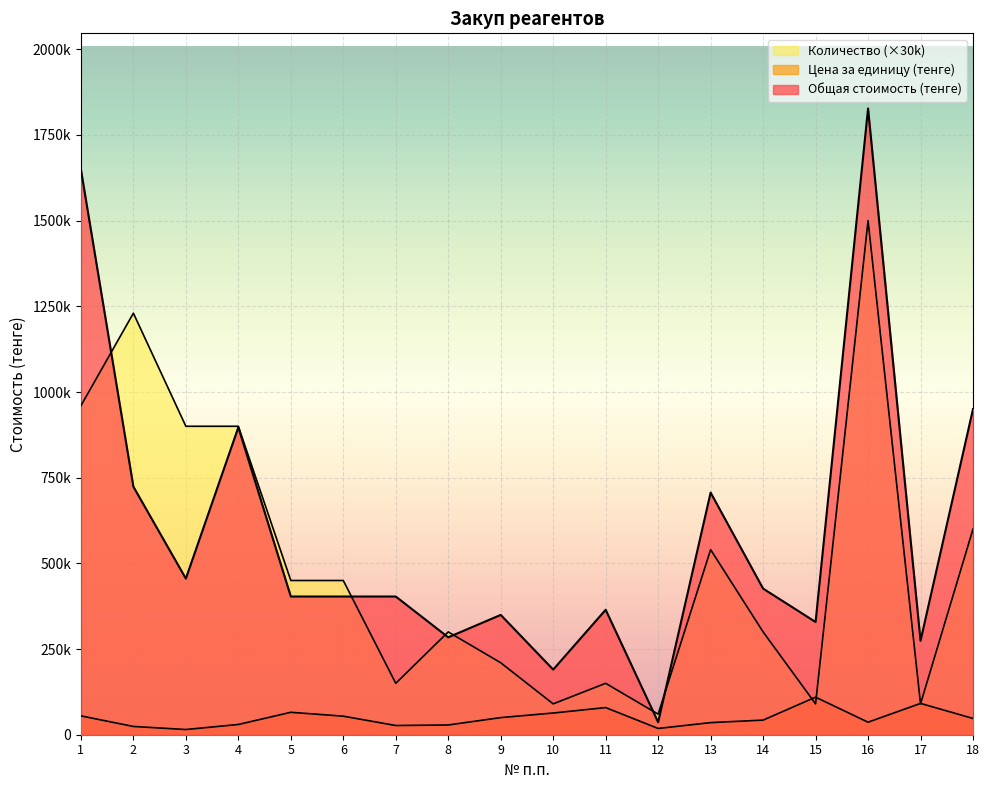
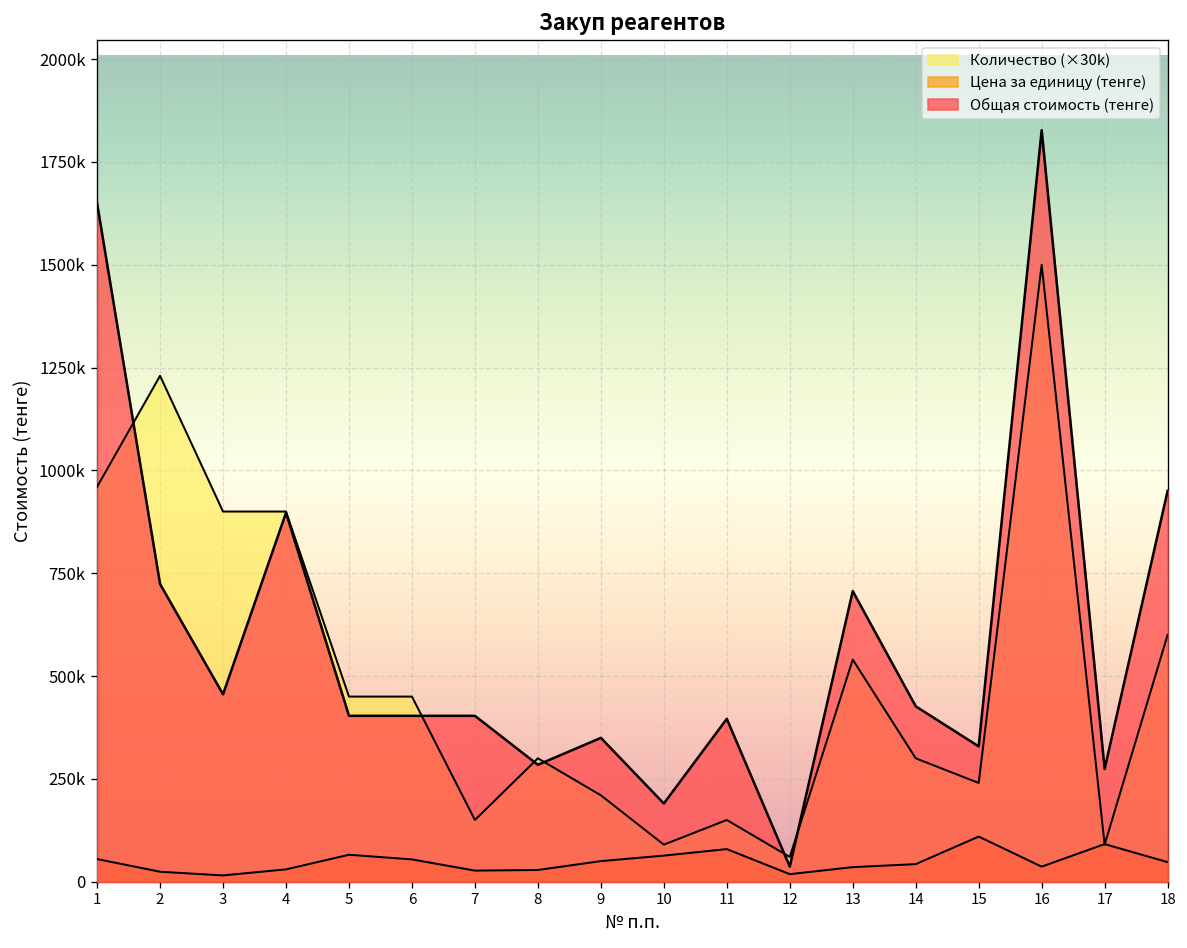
Общая стоимость (тенге), 11: 360000 -> 400000
Количество (×30k), 15: 90000 -> 240000
